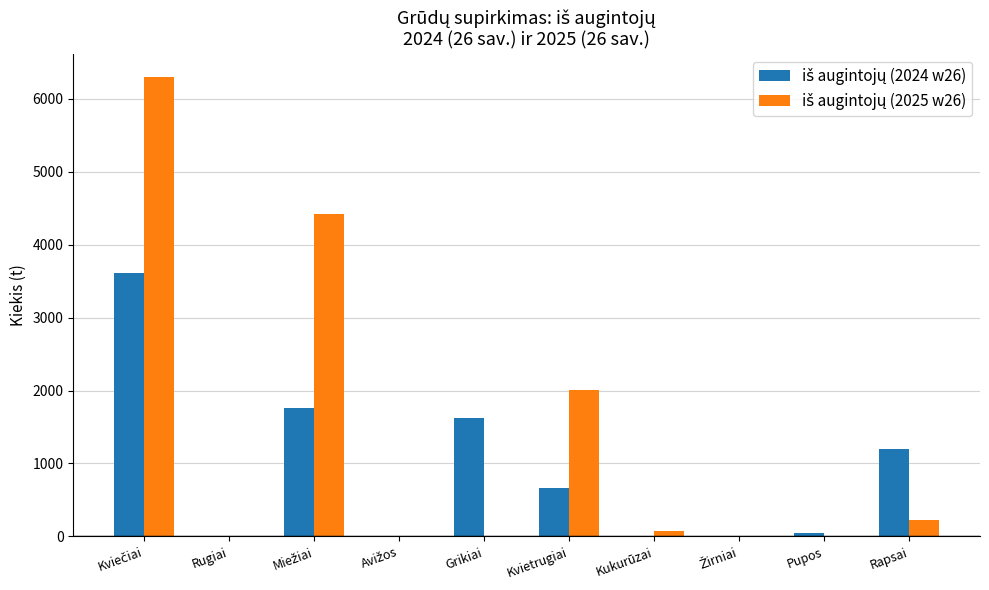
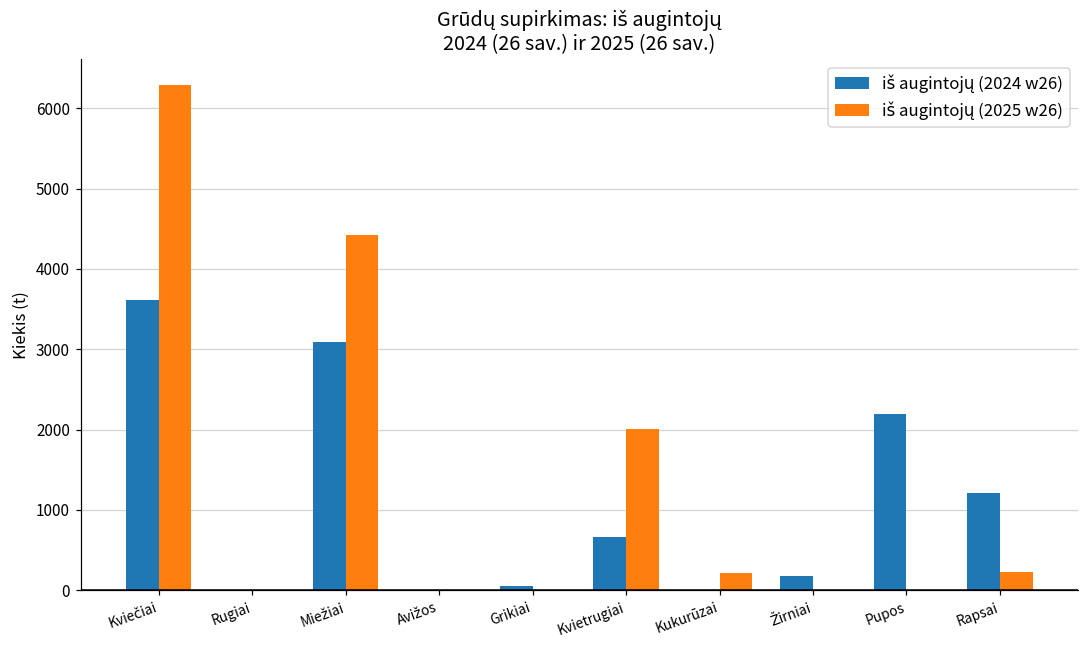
iš augintojų (2024 w26), Miežiai: 1800 -> 3100
iš augintojų (2024 w26), Grikiai: 1600 -> 100
iš augintojų (2025 w26), Kukurūzai: 100 -> 200
iš augintojų (2024 w26), Žirniai: 0 -> 200
iš augintojų (2024 w26), Pupos: 100 -> 2200
